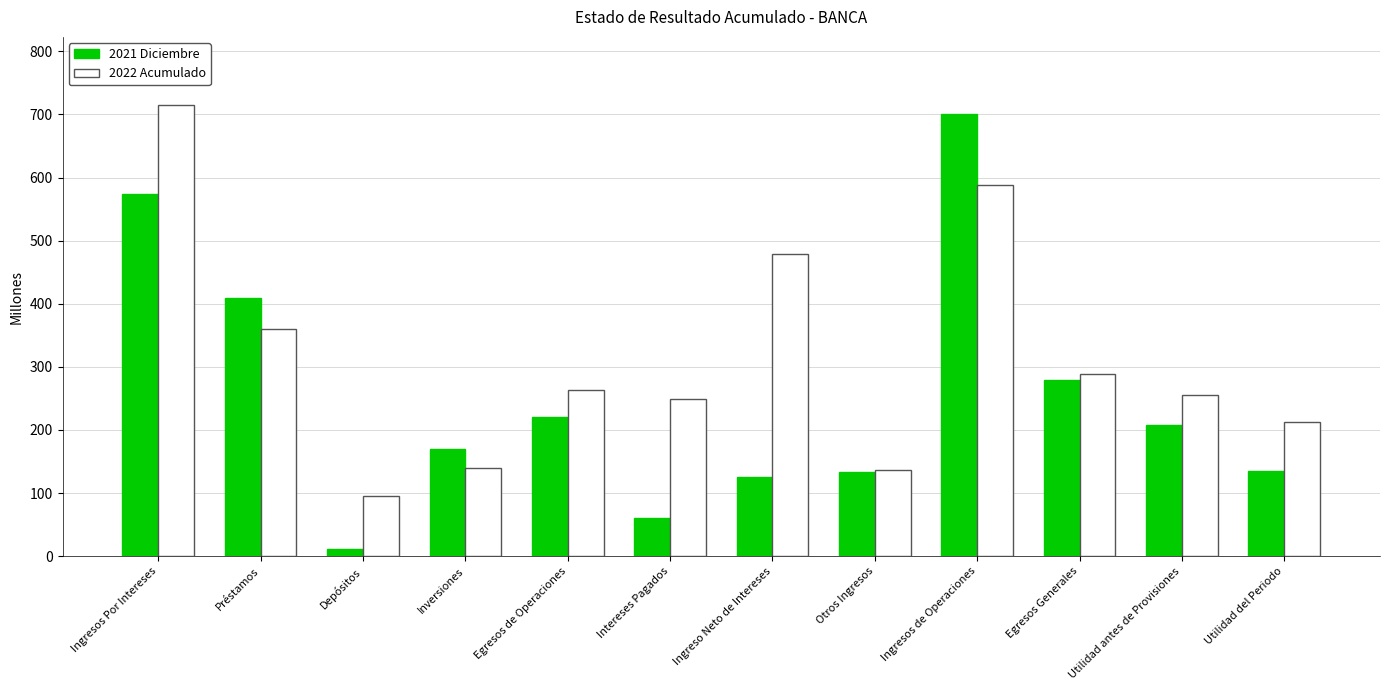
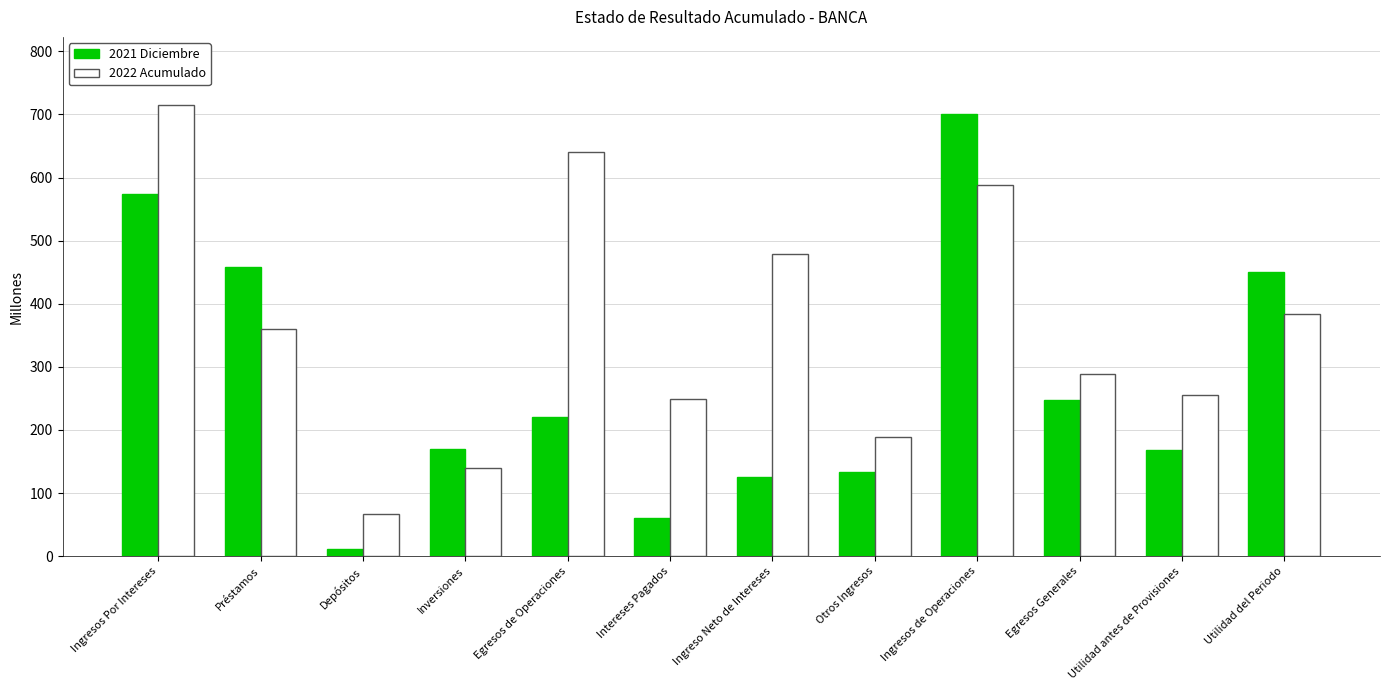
2021 Diciembre, Préstamos: 410 -> 460
2022 Acumulado, Depósitos: 100 -> 70
2022 Acumulado, Egresos de Operaciones: 260 -> 640
2022 Acumulado, Otros Ingresos: 140 -> 190
2021 Diciembre, Egresos Generales: 280 -> 250
2021 Diciembre, Utilidad antes de Provisiones: 210 -> 170
2021 Diciembre, Utilidad del Periodo: 140 -> 450
2022 Acumulado, Utilidad del Periodo: 210 -> 380
